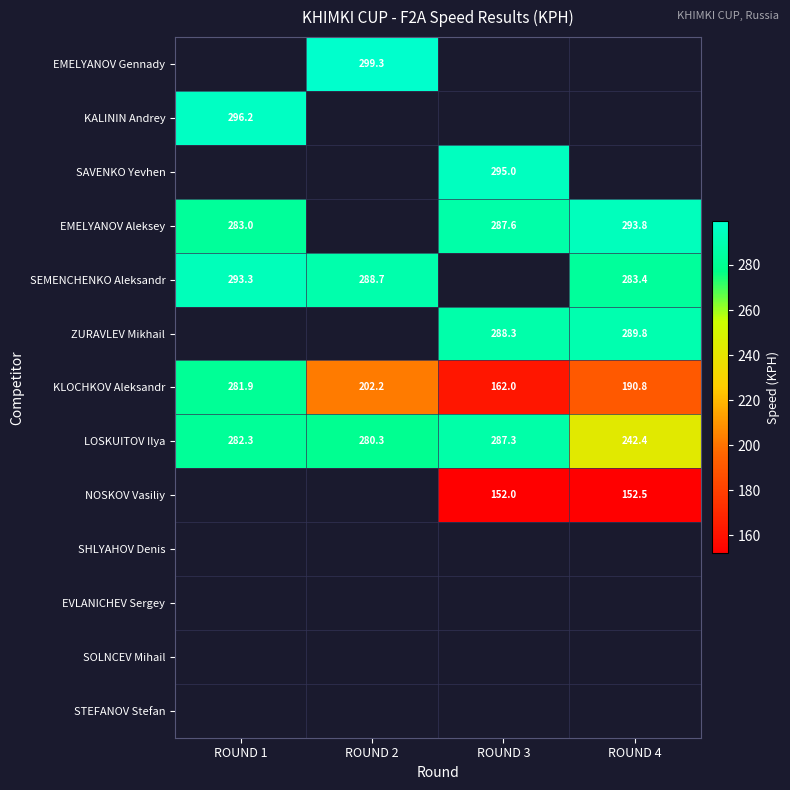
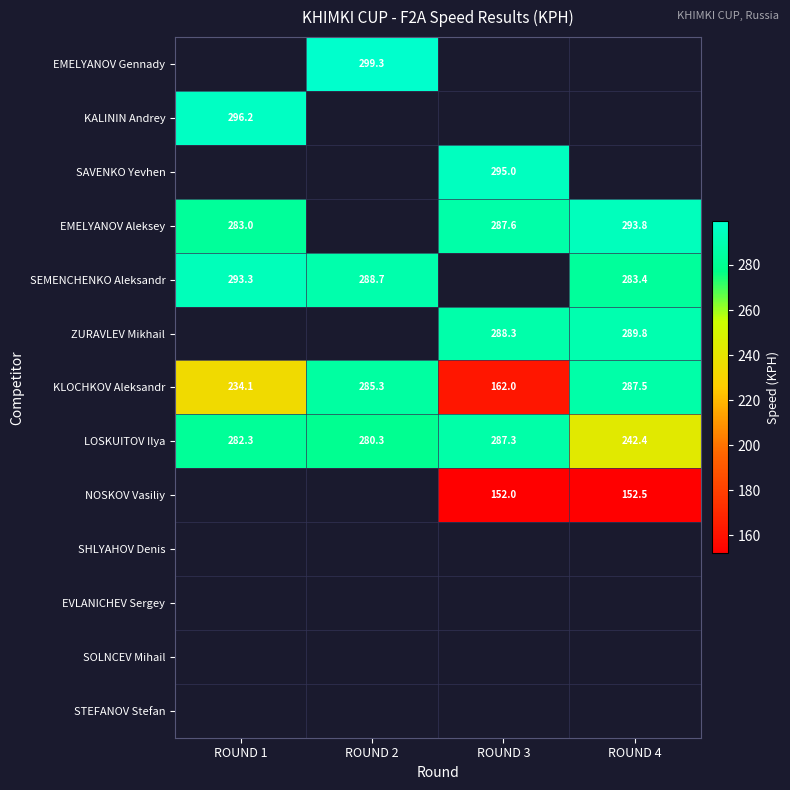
KLOCHKOV Aleksandr, ROUND 1: 281.9 -> 234.1
KLOCHKOV Aleksandr, ROUND 2: 202.2 -> 285.3
KLOCHKOV Aleksandr, ROUND 4: 190.8 -> 287.5
